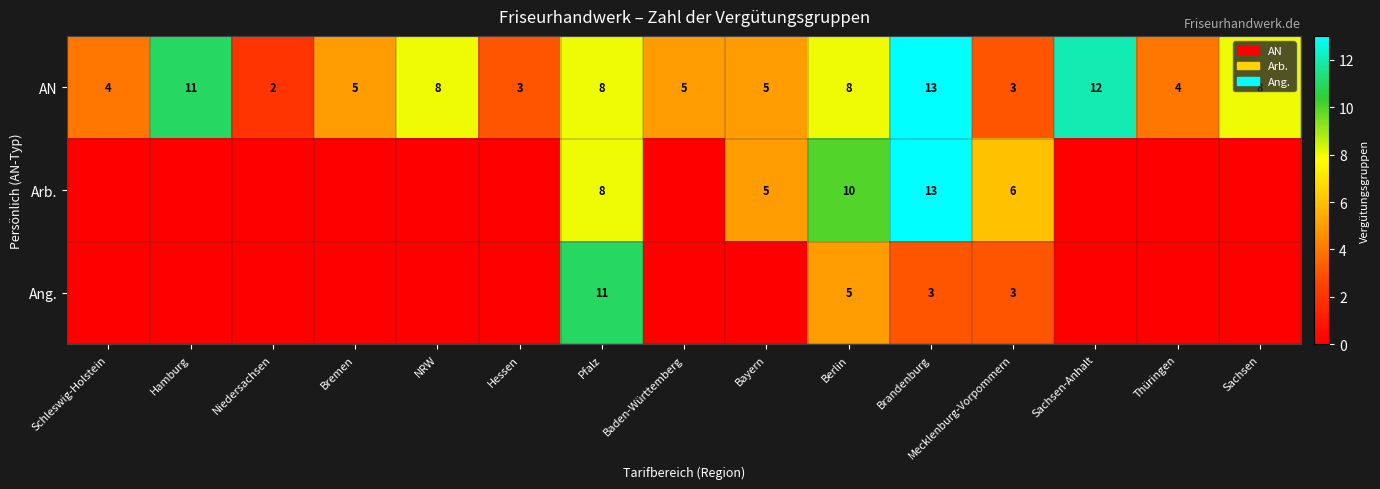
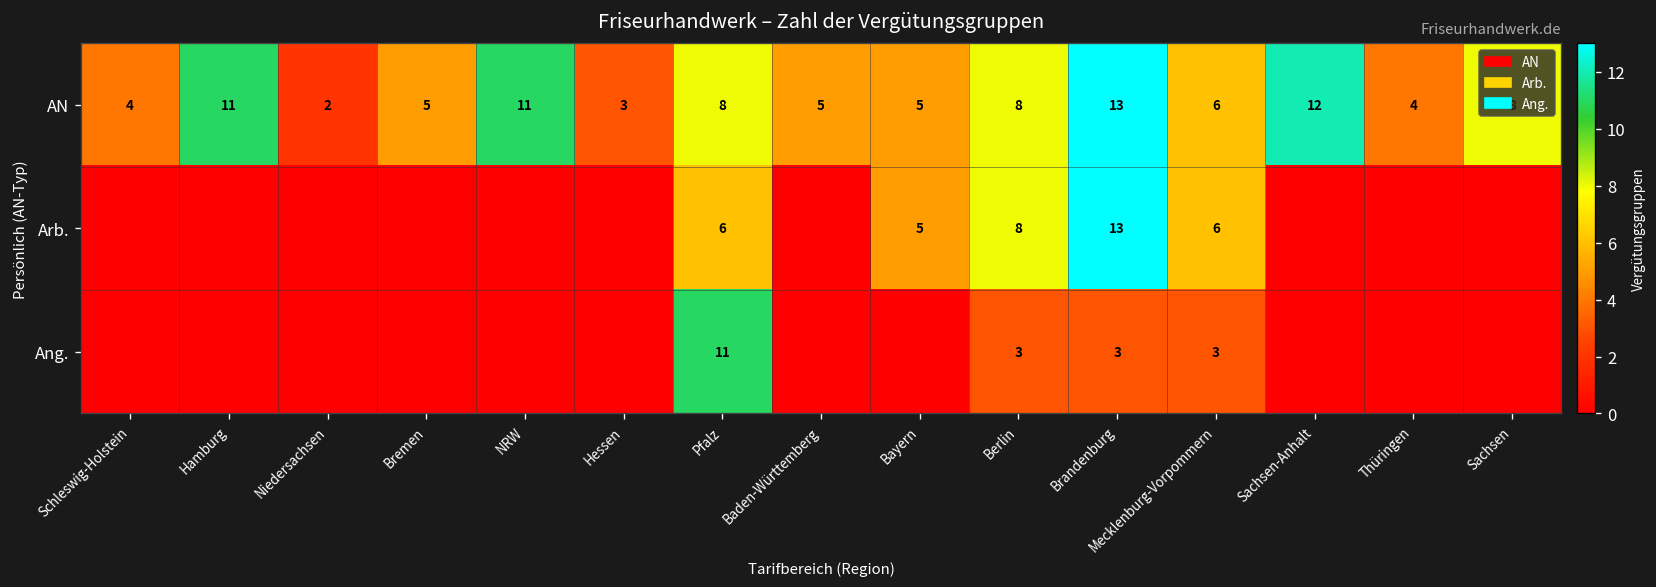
AN, NRW: 8 -> 11
AN, Mecklenburg-Vorpommern: 3 -> 6
Arb., Pfalz: 8 -> 6
Arb., Berlin: 10 -> 8
Ang., Berlin: 5 -> 3
